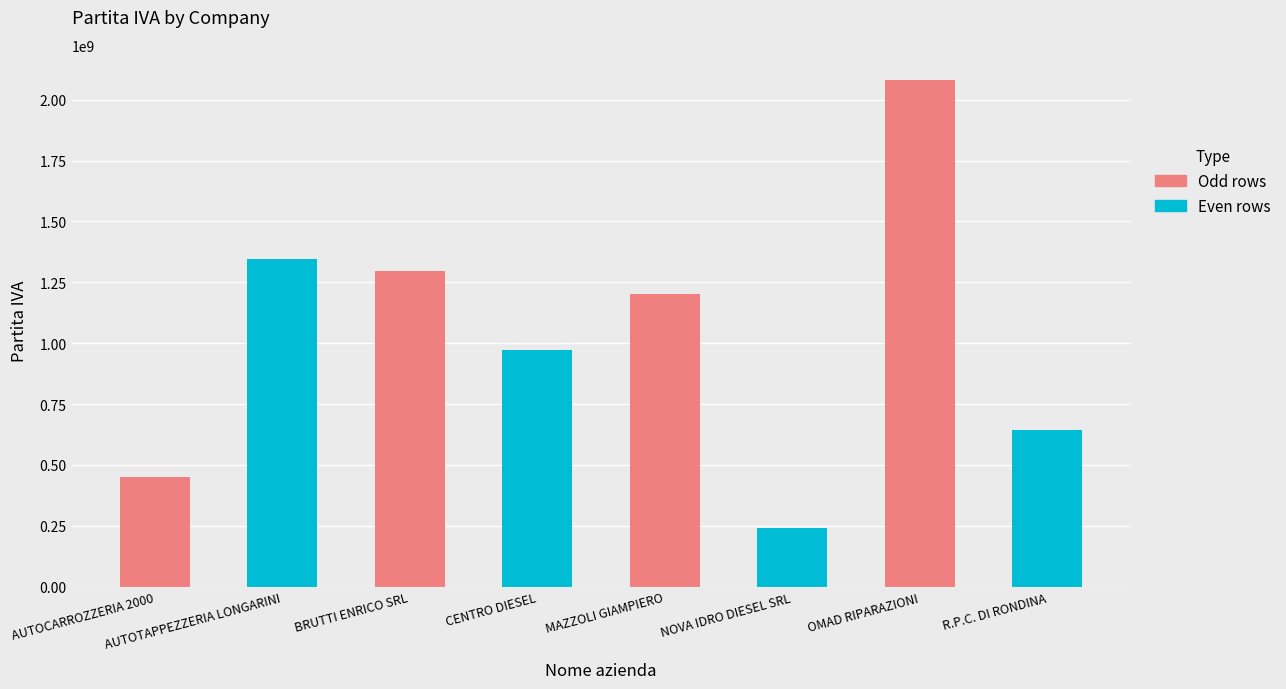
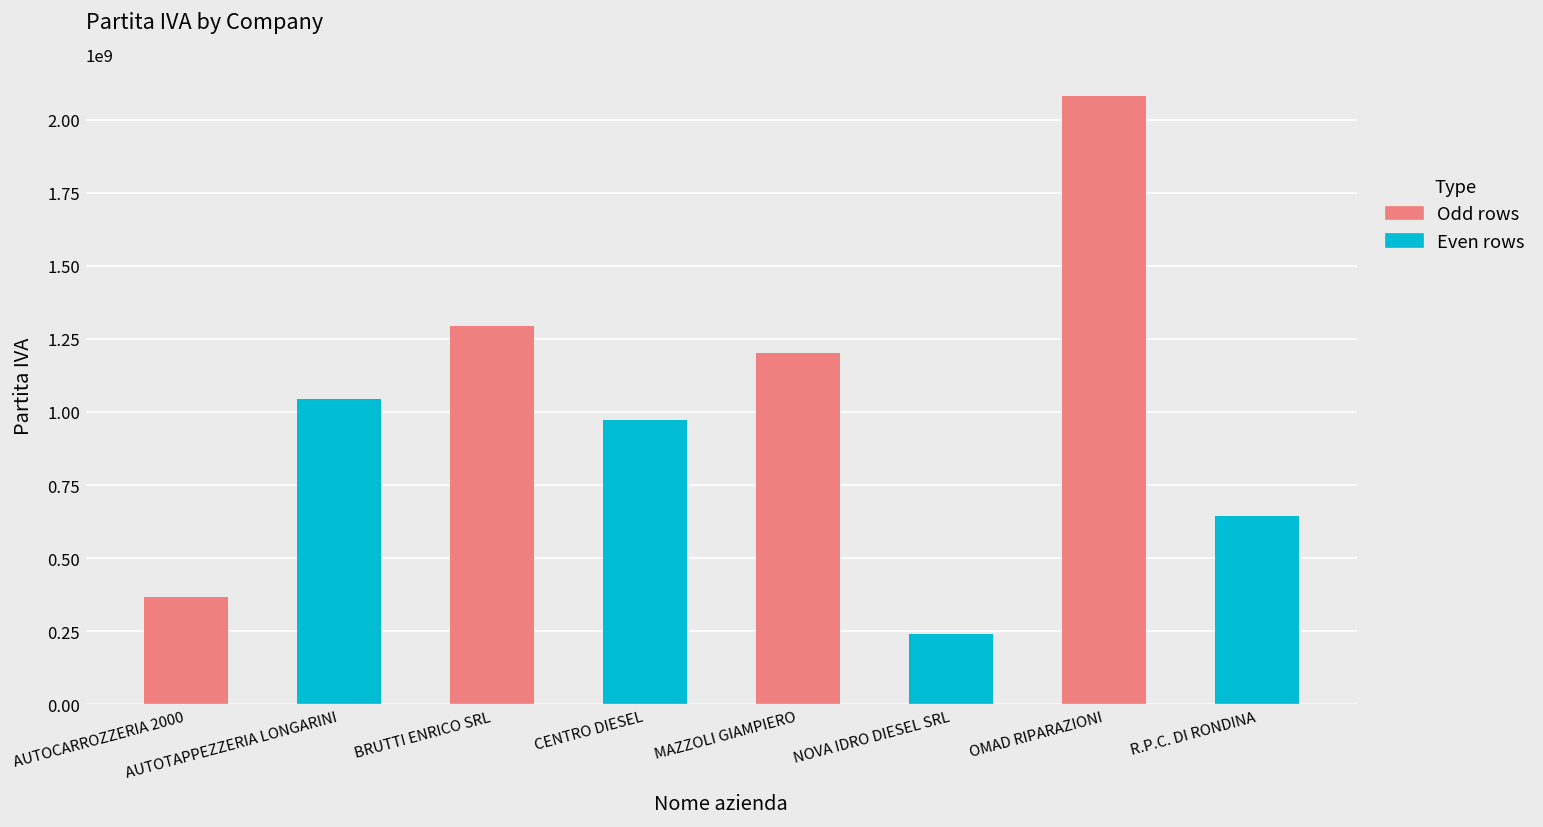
AUTOCARROZZERIA 2000: 450000000 -> 370000000
AUTOTAPPEZZERIA LONGARINI: 1340000000 -> 1040000000
